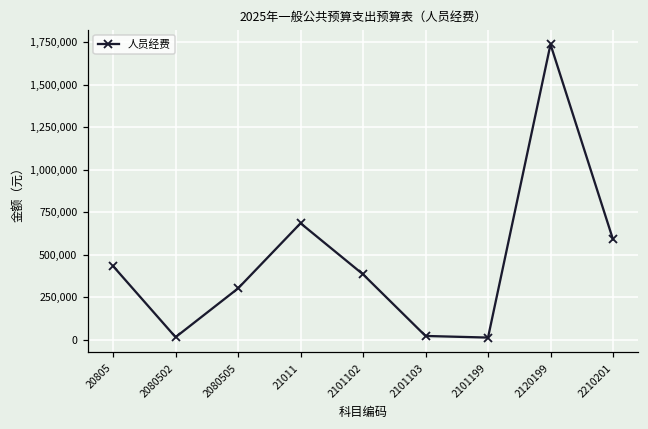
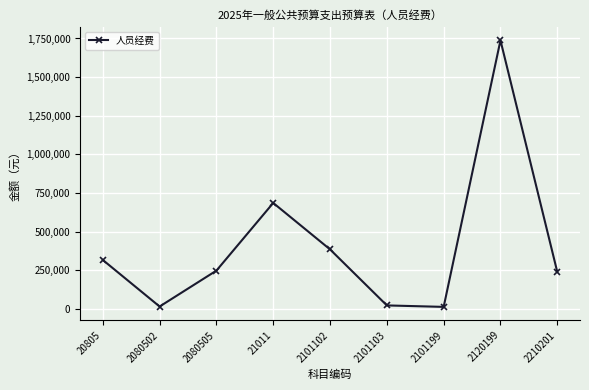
20805: 430,000 -> 320,000
2080505: 300,000 -> 250,000
2210201: 590,000 -> 240,000
